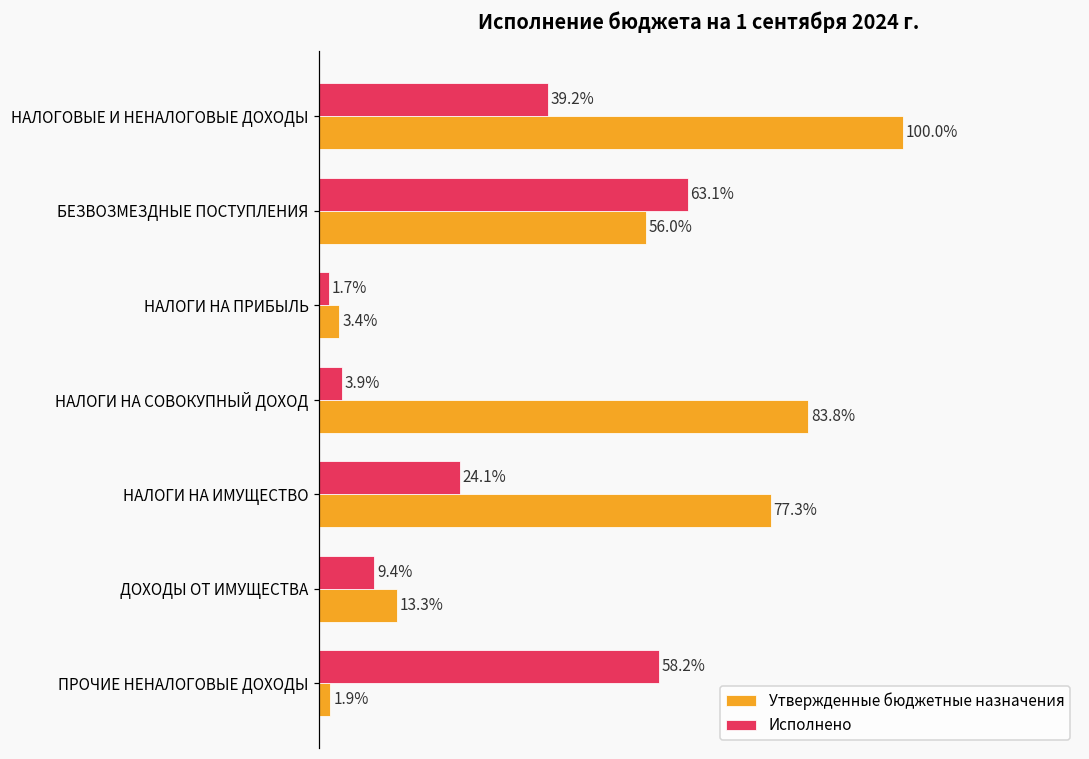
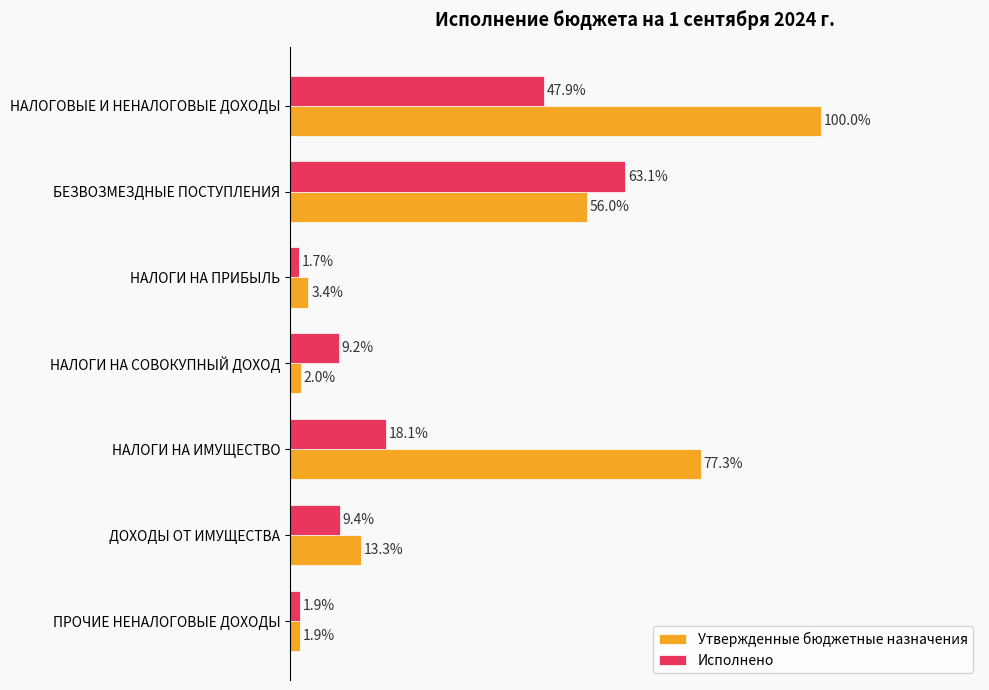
Исполнено, НАЛОГОВЫЕ И НЕНАЛОГОВЫЕ ДОХОДЫ: 39.2% -> 47.9%
Исполнено, НАЛОГИ НА СОВОКУПНЫЙ ДОХОД: 3.9% -> 9.2%
Утвержденные бюджетные назначения, НАЛОГИ НА СОВОКУПНЫЙ ДОХОД: 83.8% -> 2.0%
Исполнено, НАЛОГИ НА ИМУЩЕСТВО: 24.1% -> 18.1%
Исполнено, ПРОЧИЕ НЕНАЛОГОВЫЕ ДОХОДЫ: 58.2% -> 1.9%
